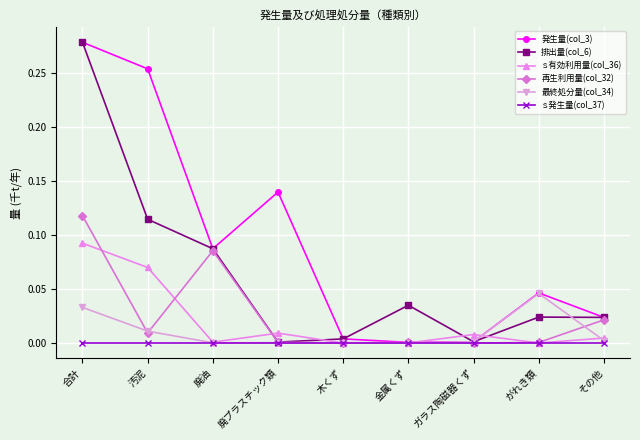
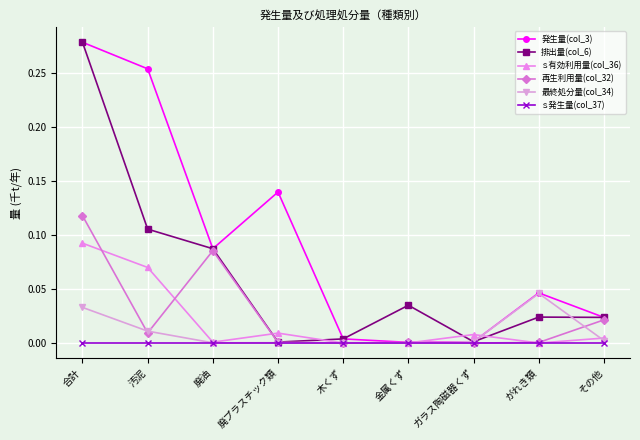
排出量(col_6), 汚泥: 0.114 -> 0.105
